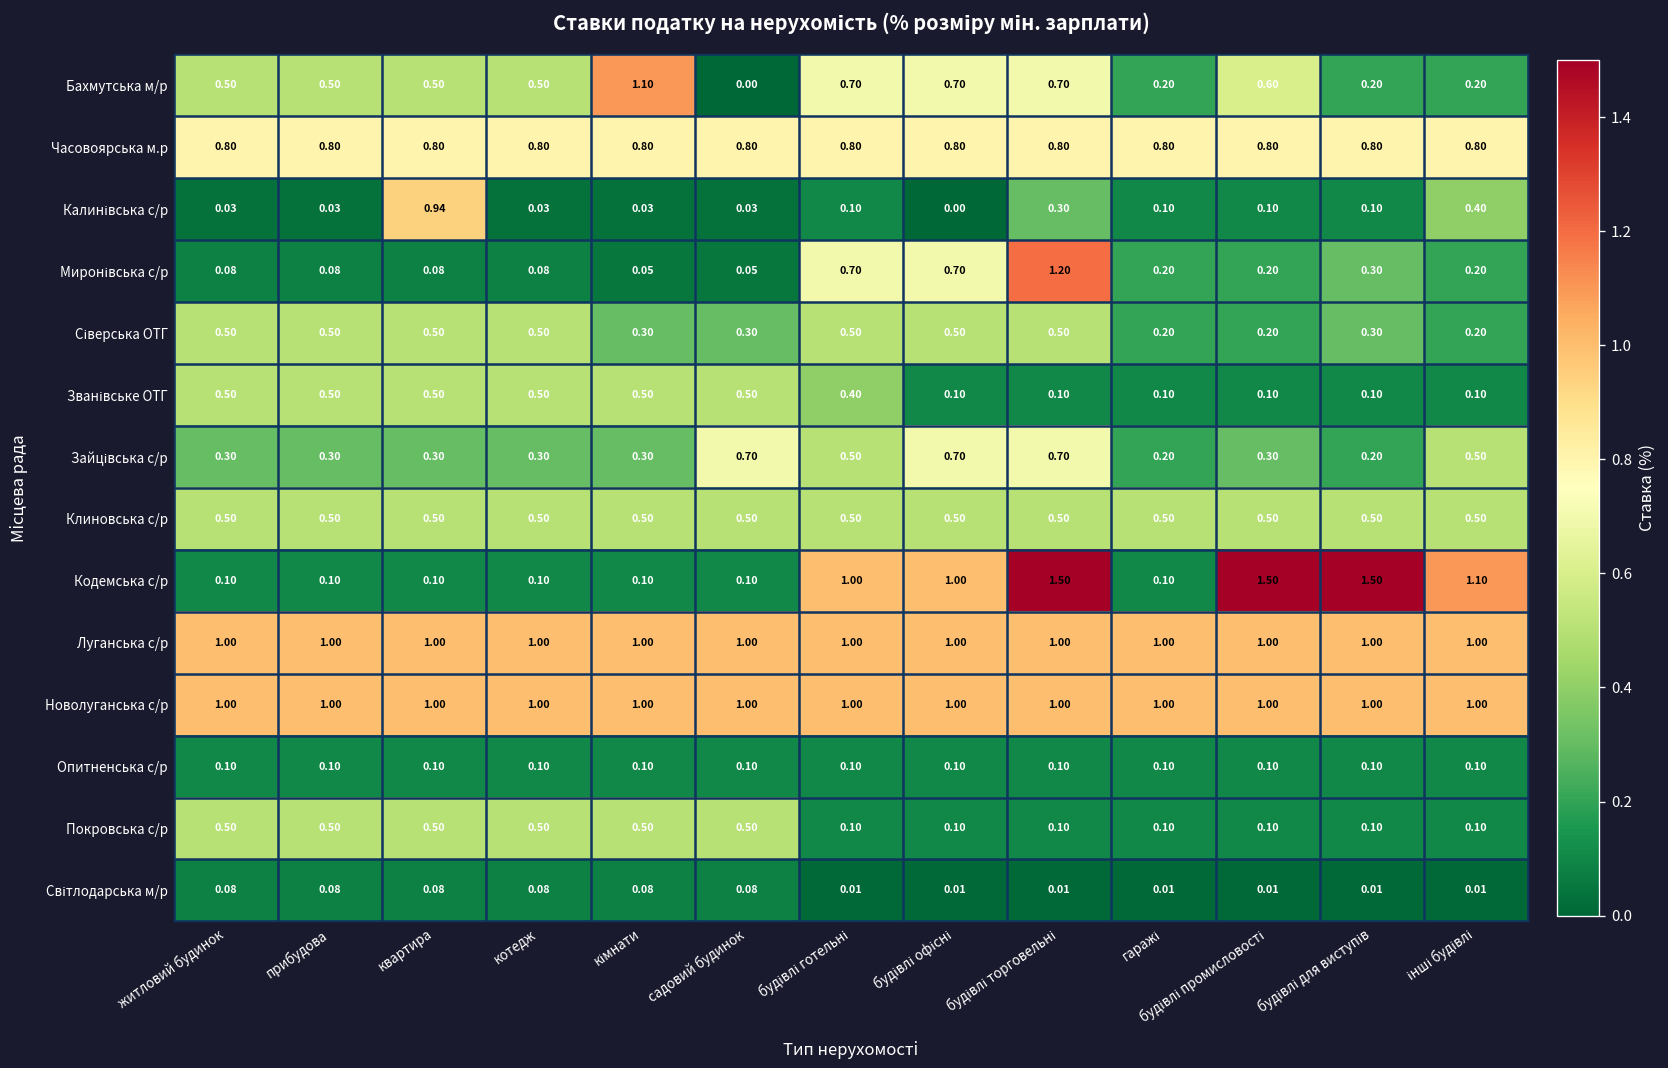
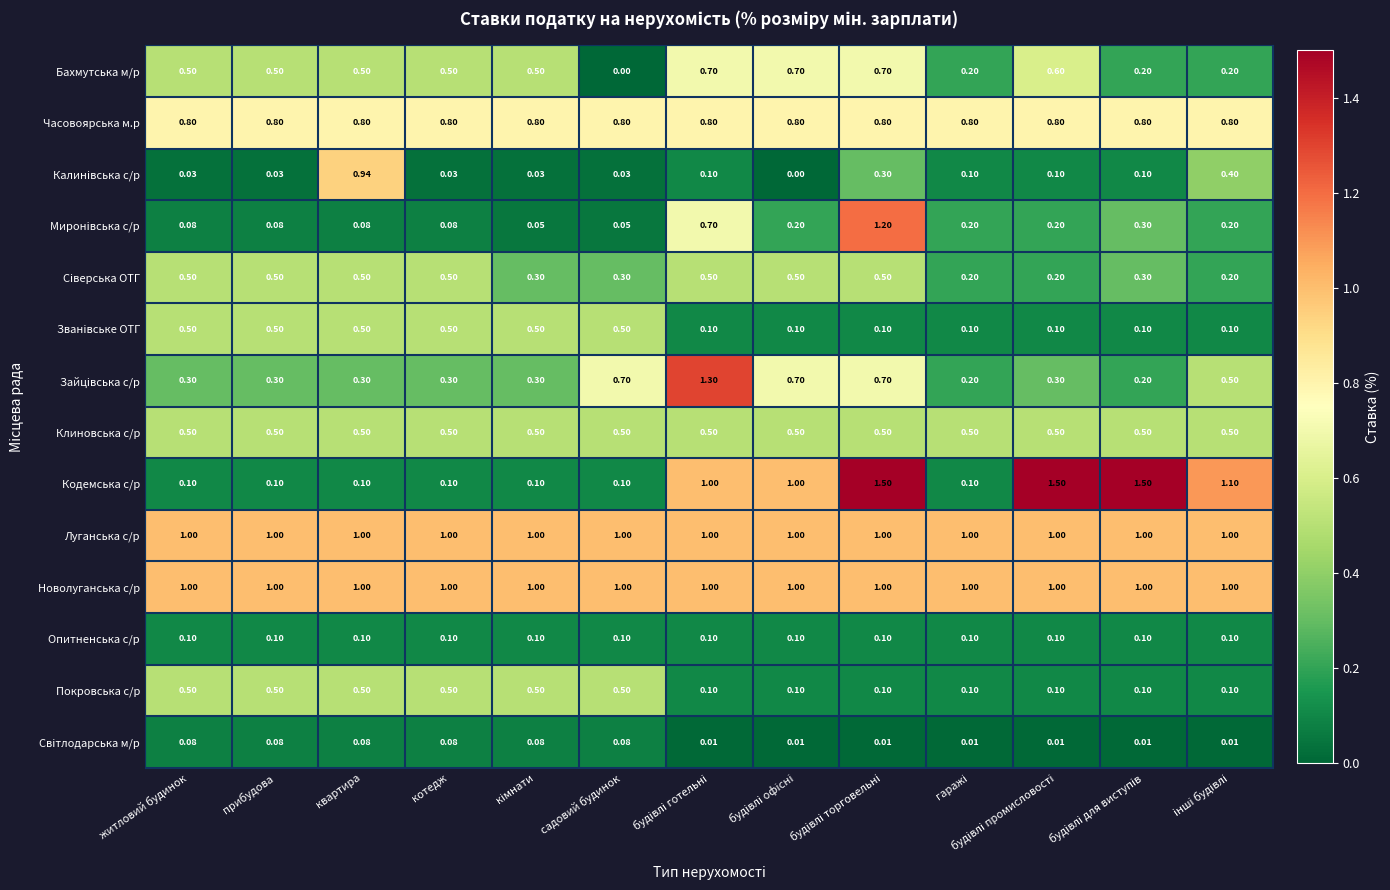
Бахмутська м/р, кімнати: 1.10 -> 0.50
Миронівська с/р, будівлі офісні: 0.70 -> 0.20
Званівське ОТГ, будівлі готельні: 0.40 -> 0.10
Зайцівська с/р, будівлі готельні: 0.50 -> 1.30
